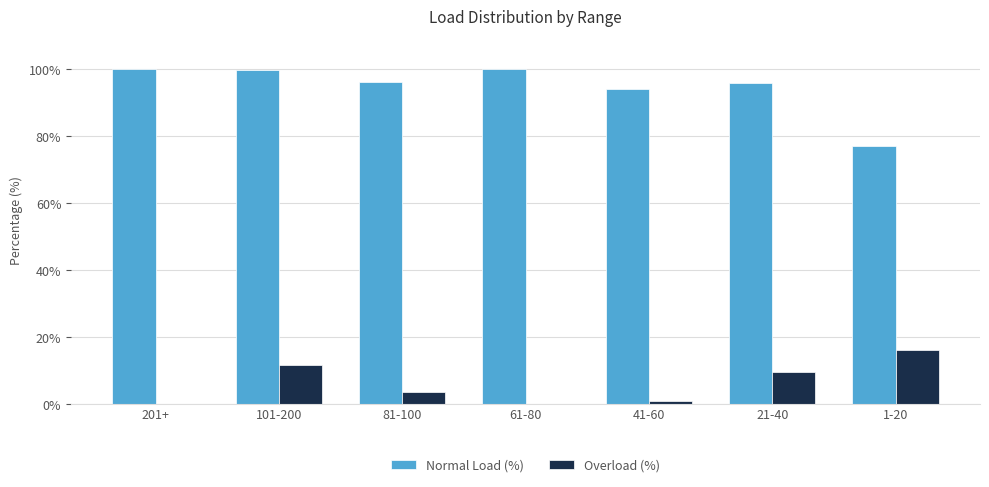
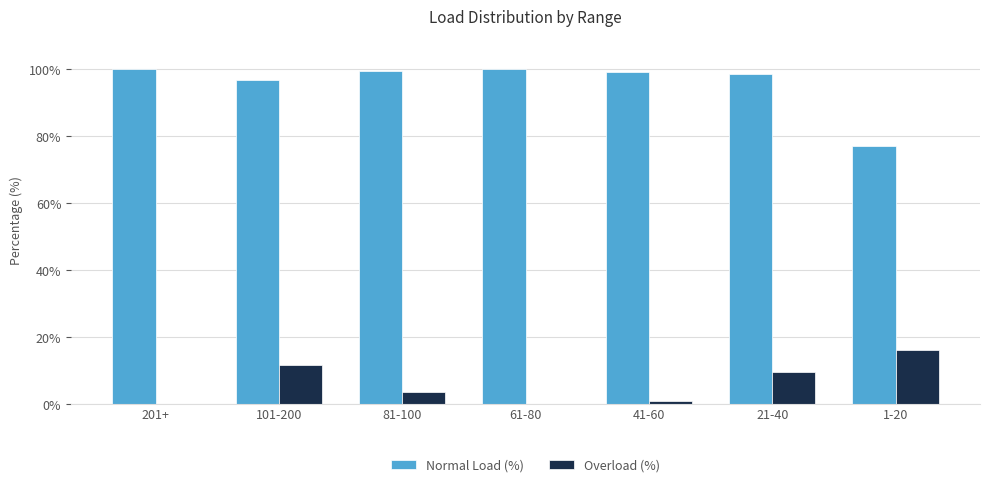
Normal Load (%), 101-200: 100% -> 97%
Normal Load (%), 81-100: 96% -> 99%
Normal Load (%), 41-60: 94% -> 99%
Normal Load (%), 21-40: 96% -> 99%
